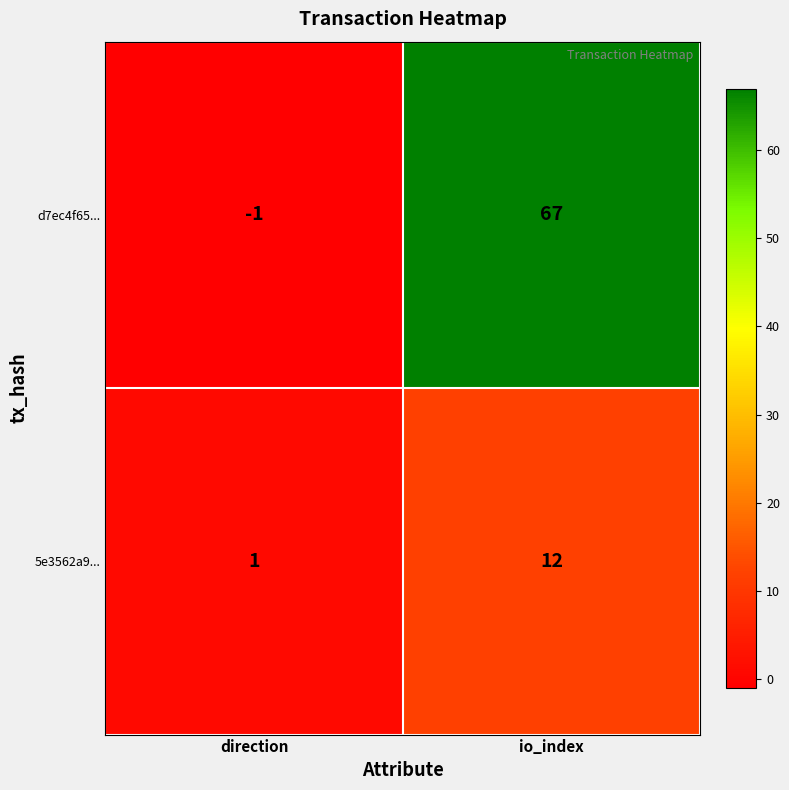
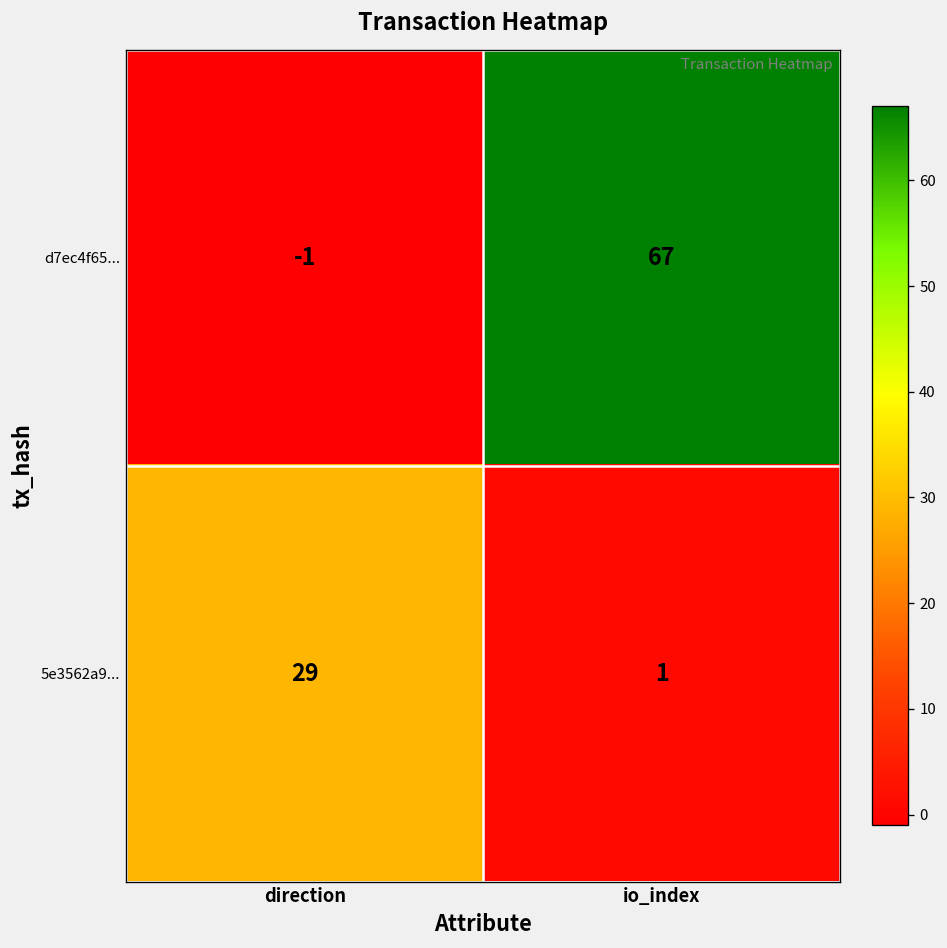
5e3562a9..., direction: 1 -> 29
5e3562a9..., io_index: 12 -> 1
